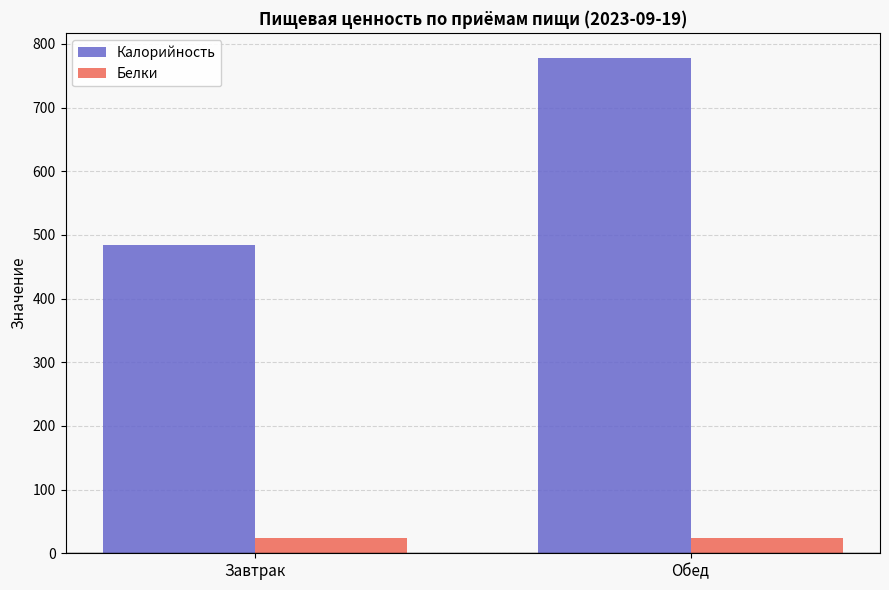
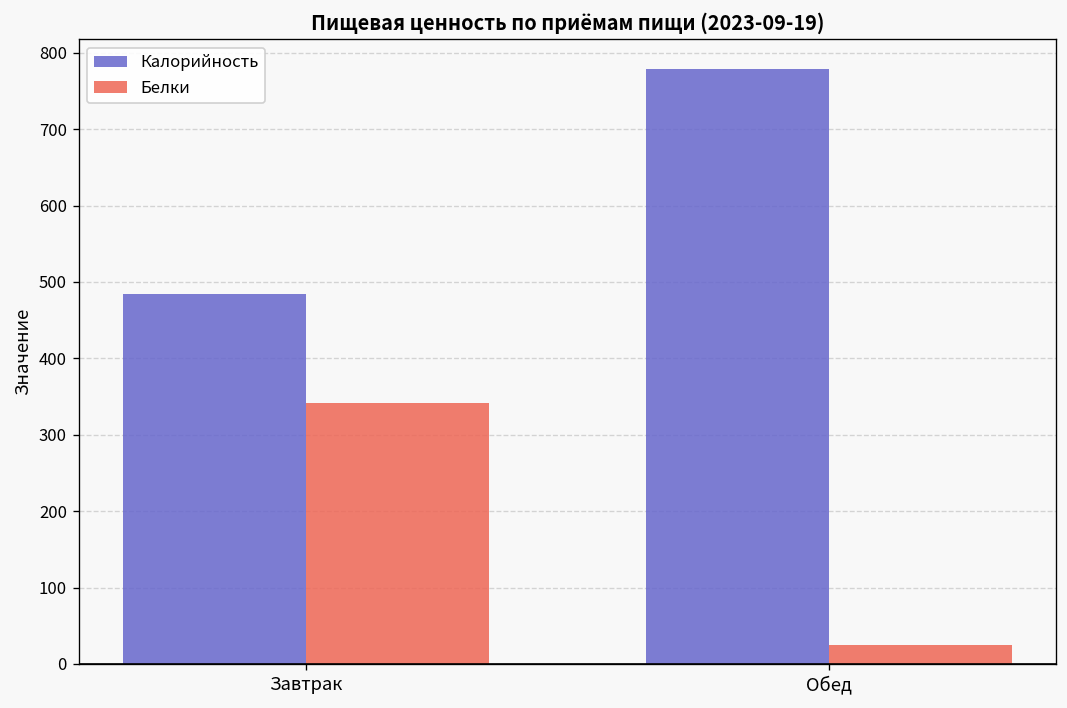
Белки, Завтрак: 20 -> 340
